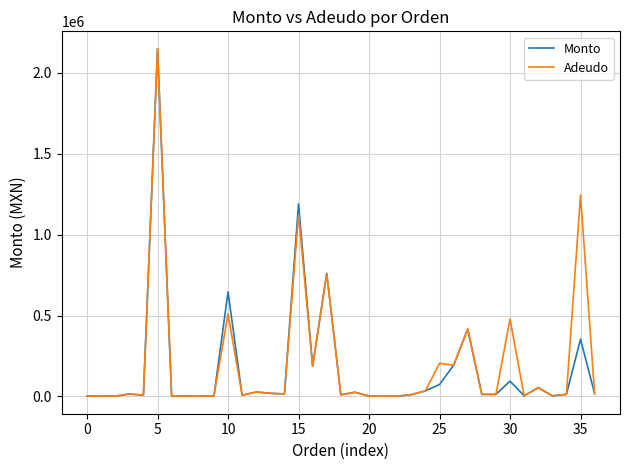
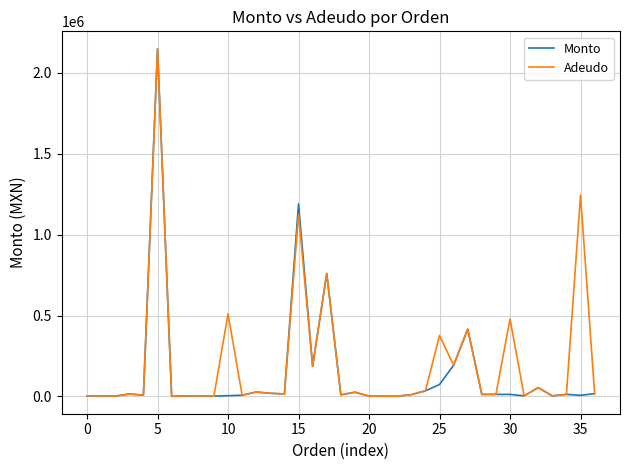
Monto, 10: 650000 -> 0
Adeudo, 25: 200000 -> 380000
Monto, 30: 90000 -> 10000
Monto, 35: 350000 -> 10000
